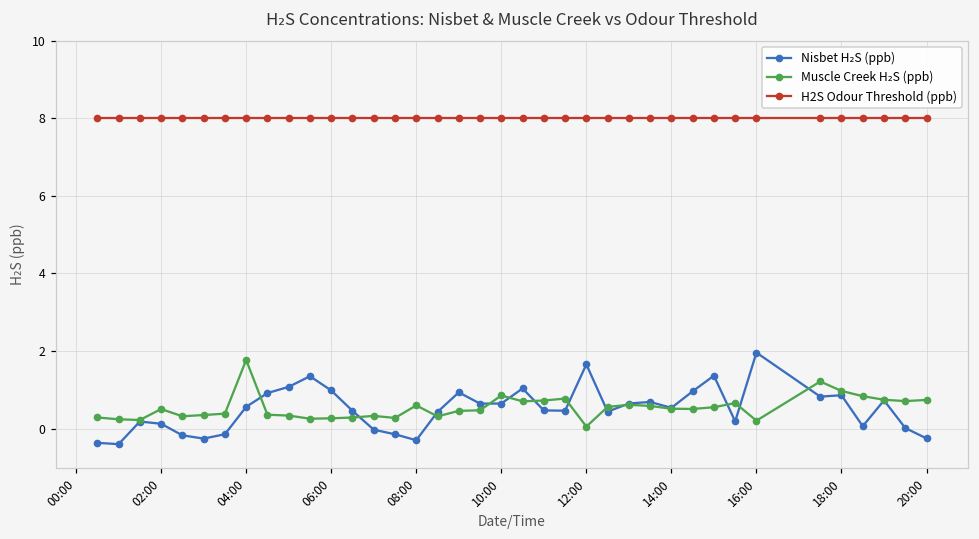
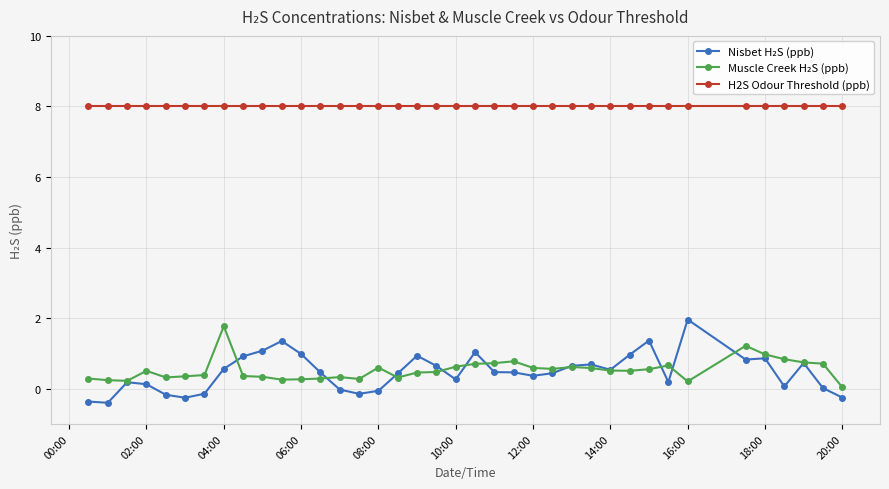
Nisbet H₂S (ppb), 08:00: -0.3 -> -0.1
Nisbet H₂S (ppb), 10:00: 0.6 -> 0.3
Muscle Creek H₂S (ppb), 10:00: 0.9 -> 0.6
Nisbet H₂S (ppb), 12:00: 1.7 -> 0.4
Muscle Creek H₂S (ppb), 12:00: 0.1 -> 0.6
Muscle Creek H₂S (ppb), 20:00: 0.7 -> 0.0
